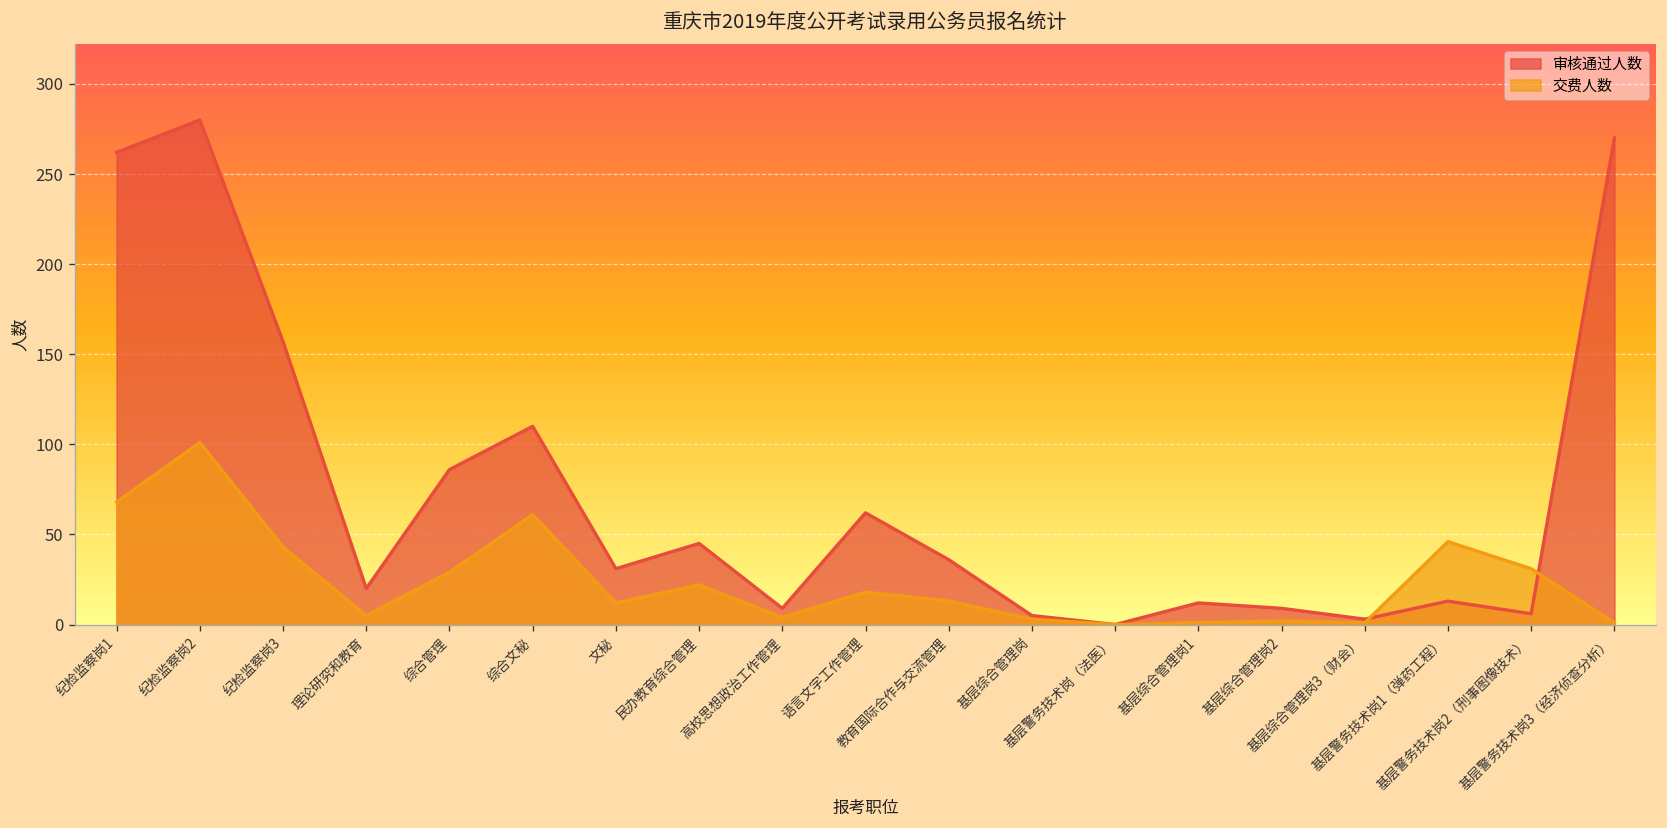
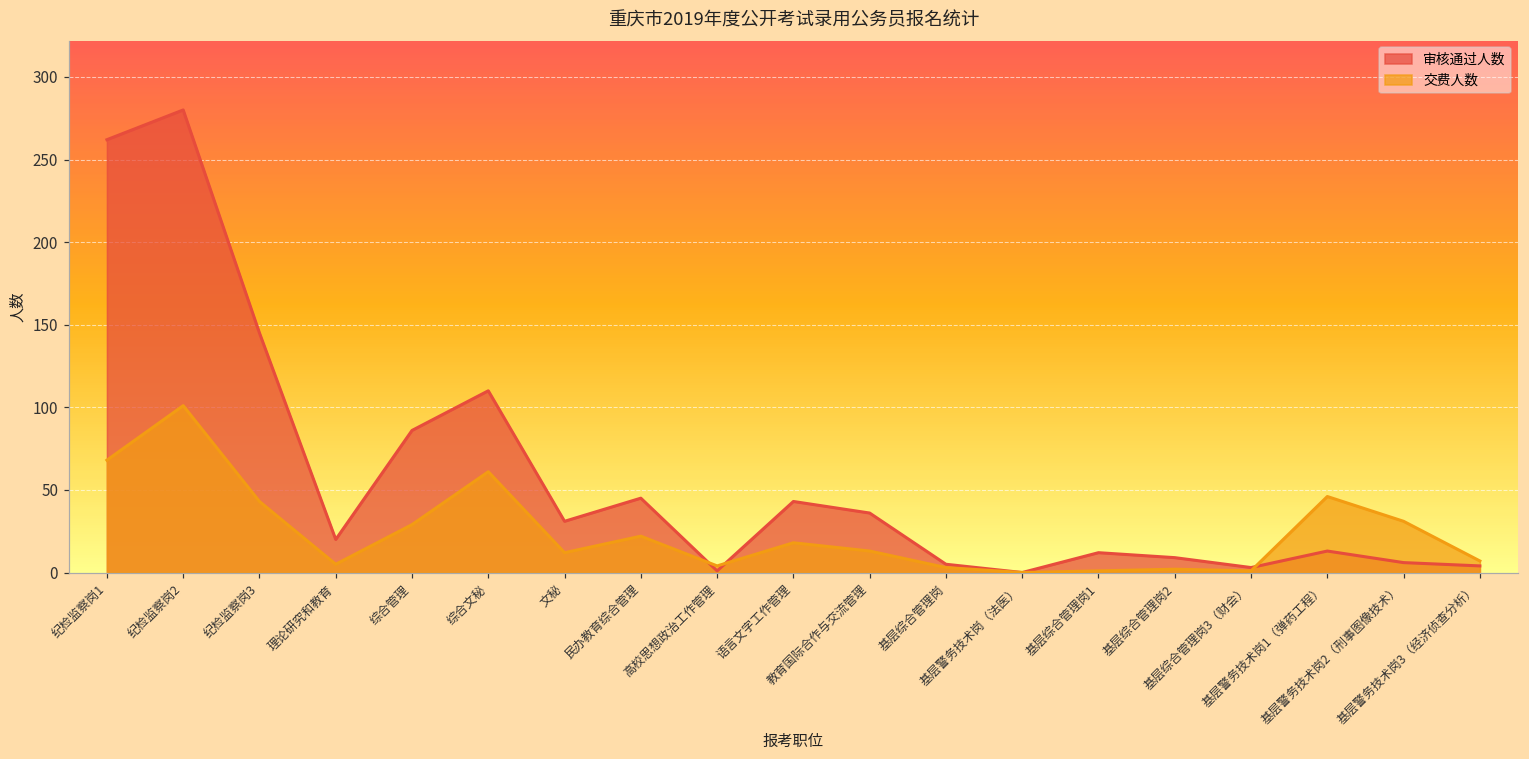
审核通过人数, 纪检监察岗3: 157 -> 145
审核通过人数, 高校思想政治工作管理: 9 -> 1
审核通过人数, 语言文字工作管理: 62 -> 43
审核通过人数, 基层警务技术岗3（经济侦查分析）: 270 -> 4
交费人数, 基层警务技术岗3（经济侦查分析）: 1 -> 7
